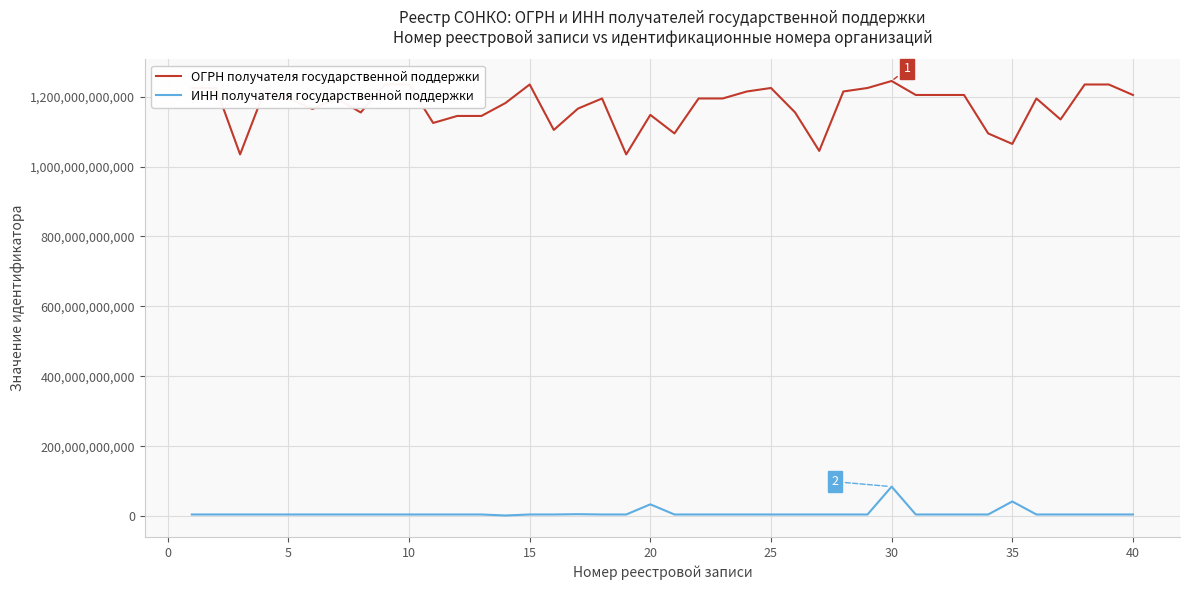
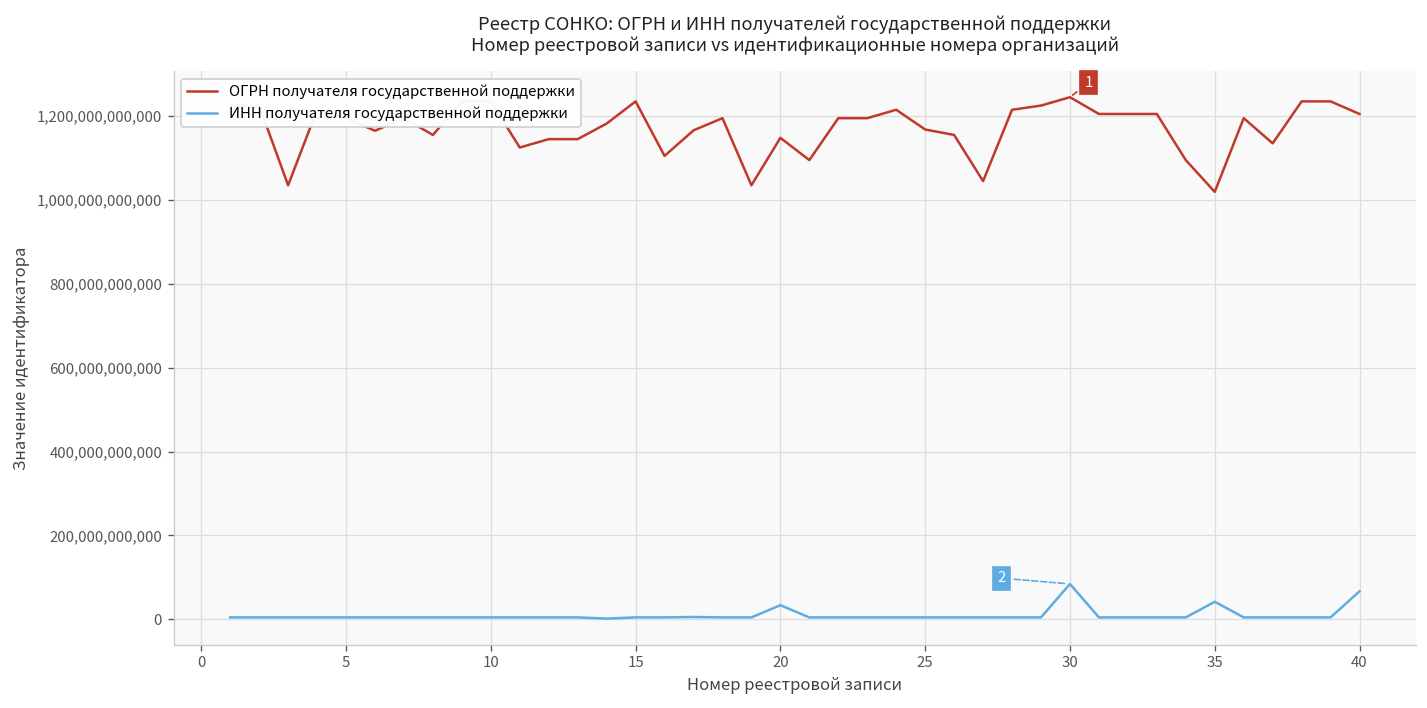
ОГРН получателя государственной поддержки, 25: 1,220,000,000,000 -> 1,170,000,000,000
ОГРН получателя государственной поддержки, 35: 1,060,000,000,000 -> 1,020,000,000,000
ИНН получателя государственной поддержки, 40: 0 -> 70,000,000,000
